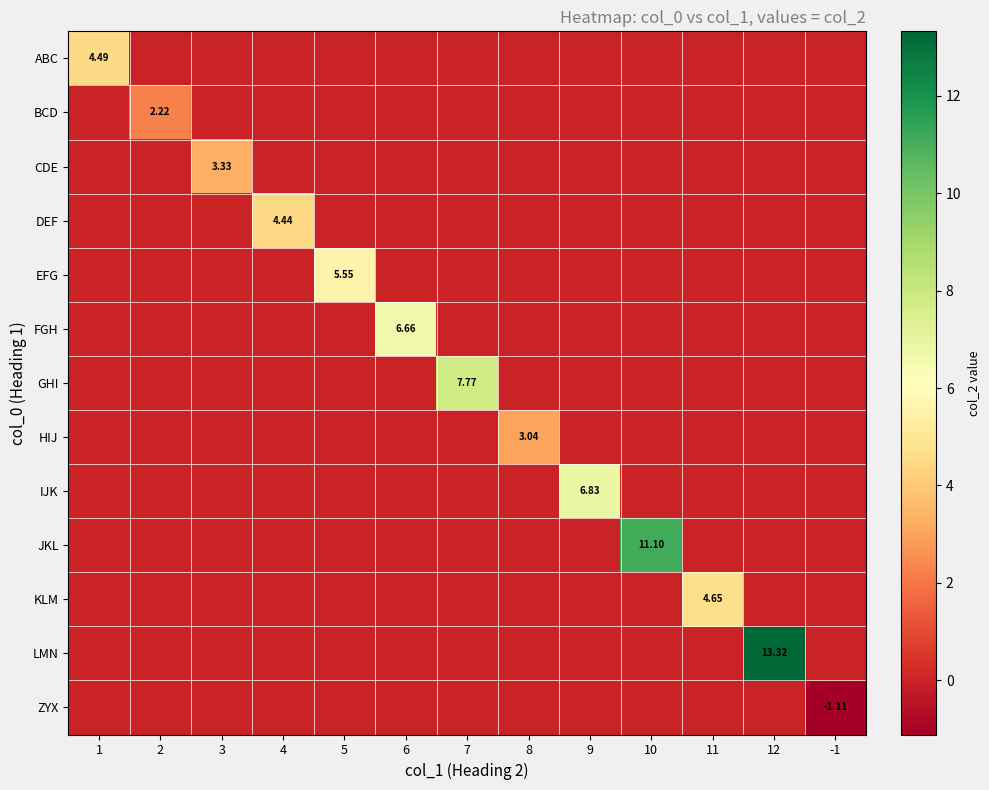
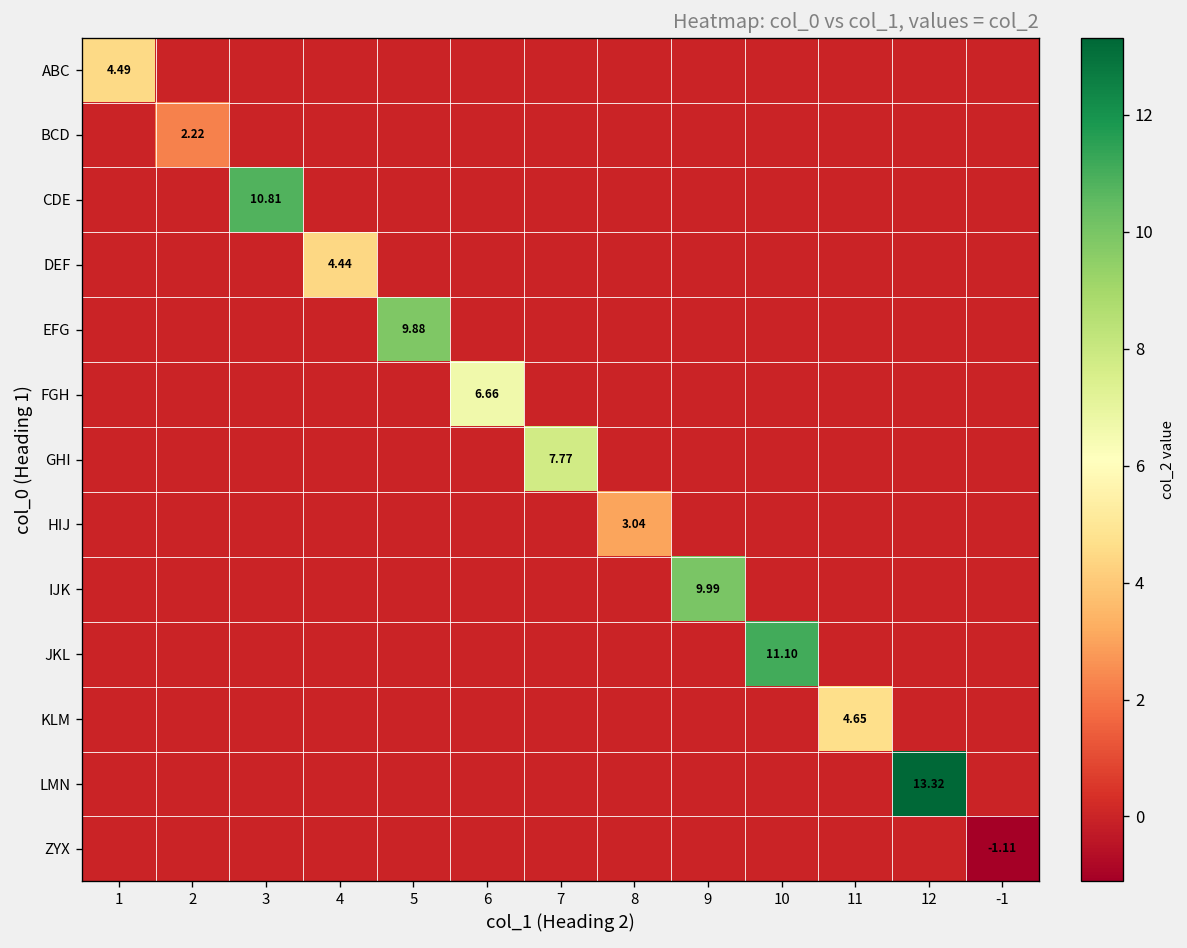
CDE, 3: 3.33 -> 10.81
EFG, 5: 5.55 -> 9.88
IJK, 9: 6.83 -> 9.99
